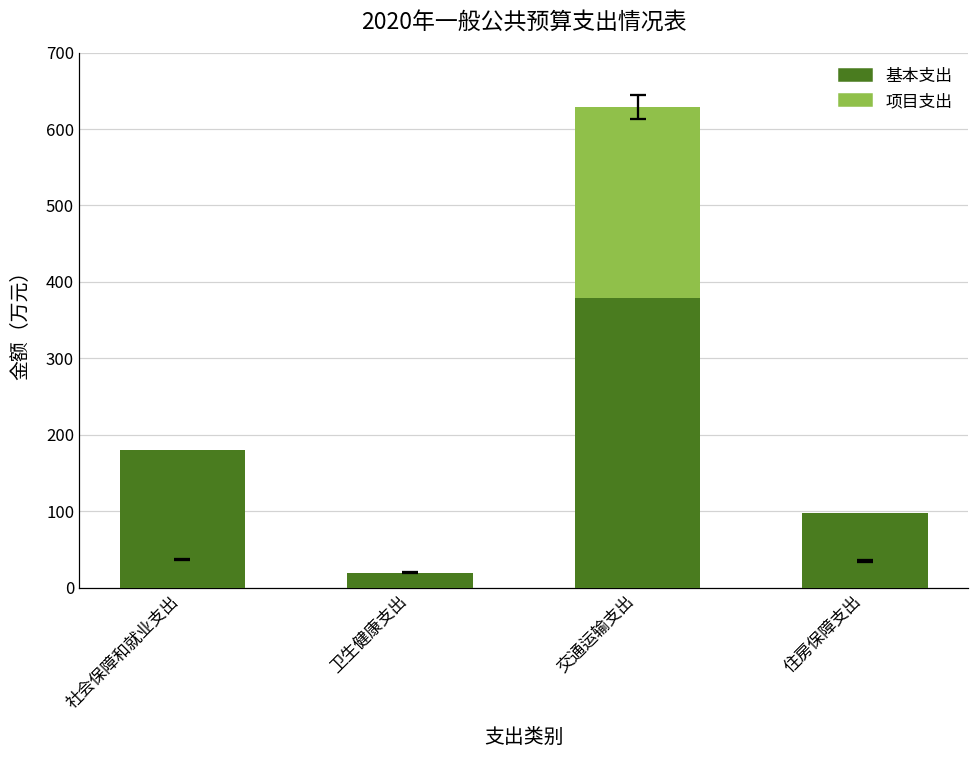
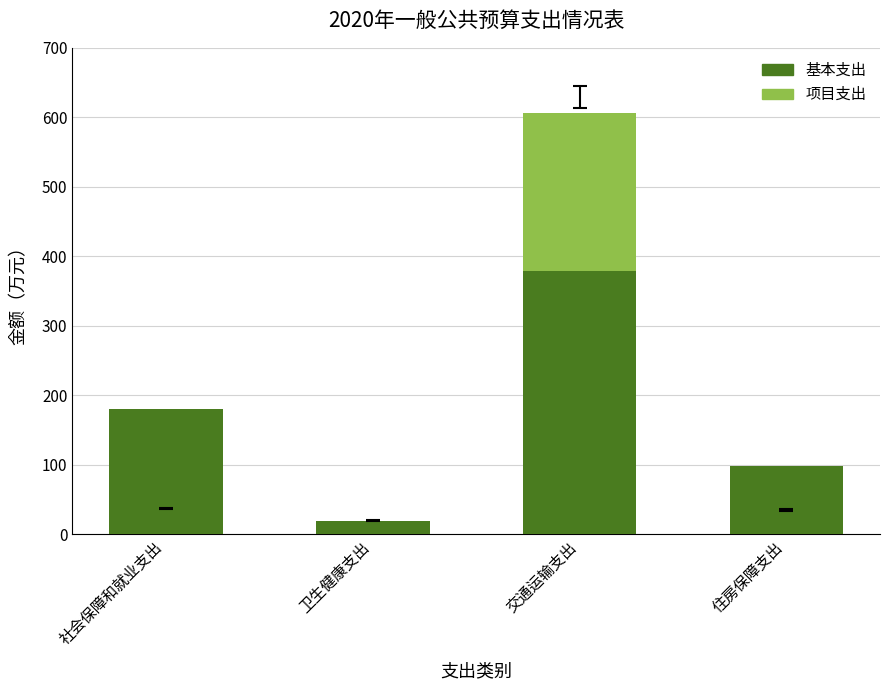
项目支出, 交通运输支出: 250 -> 230
